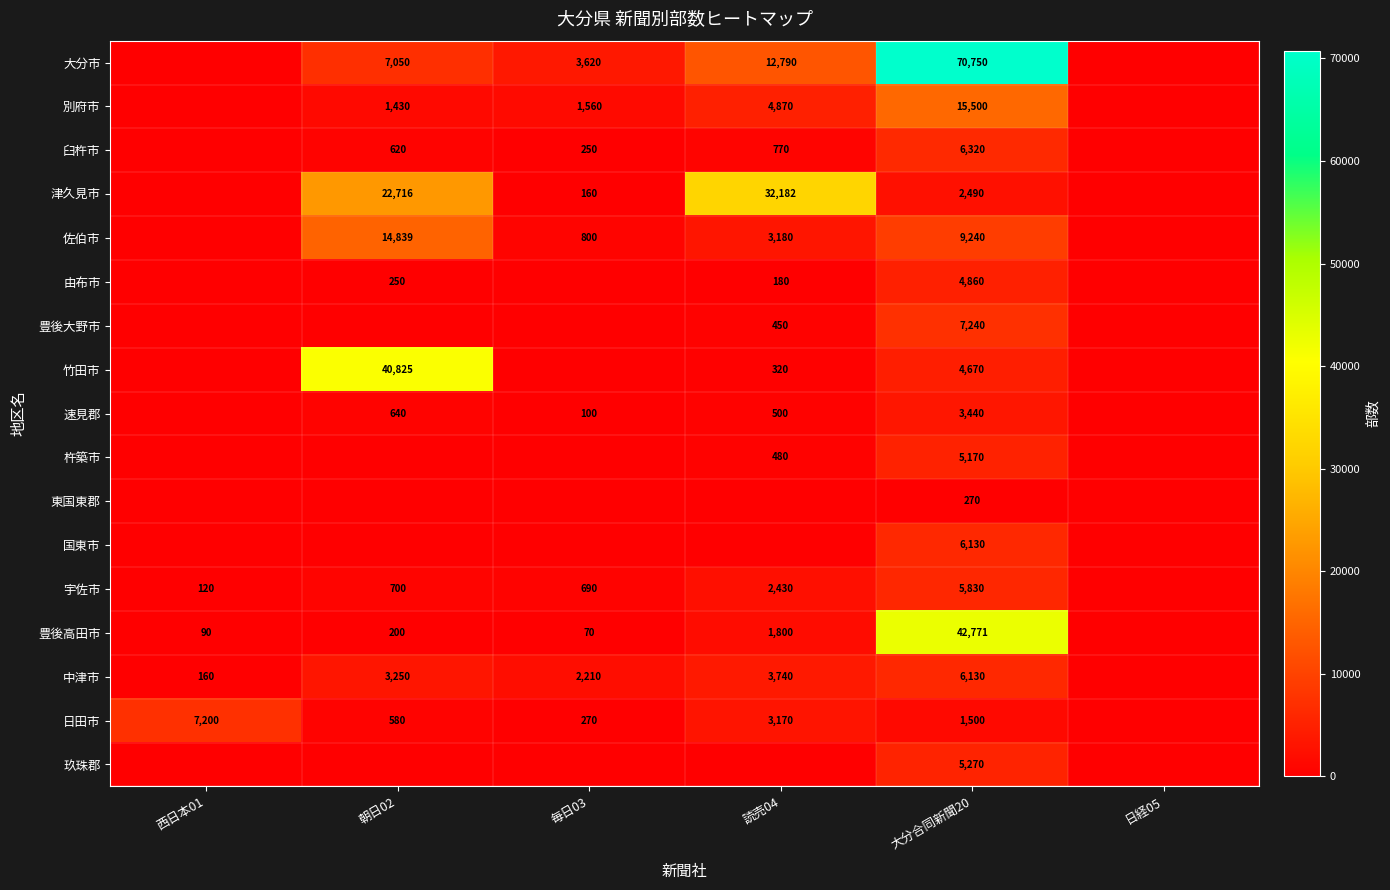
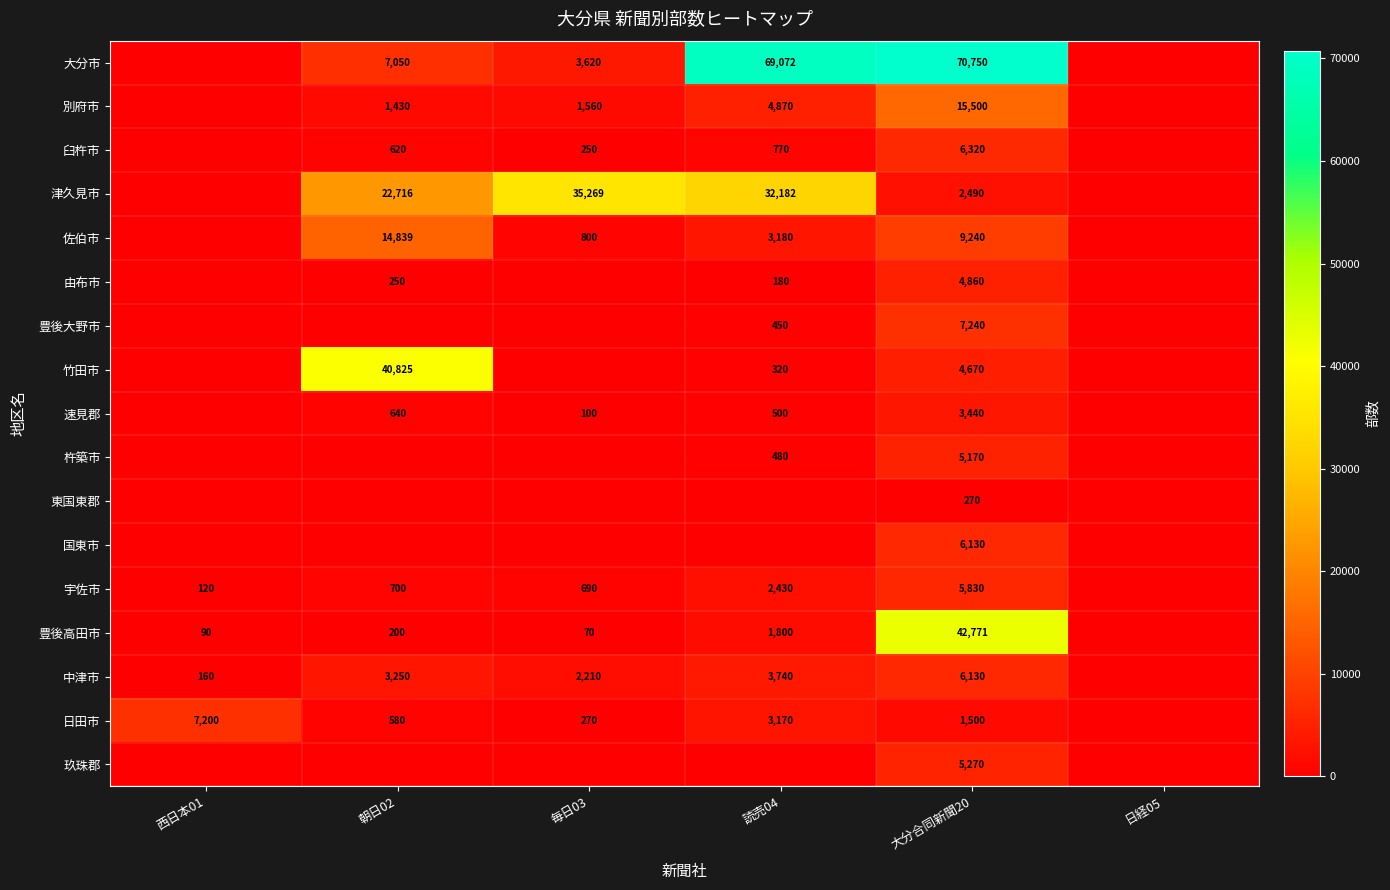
大分市, 読売04: 12,790 -> 69,072
津久見市, 毎日03: 160 -> 35,269
